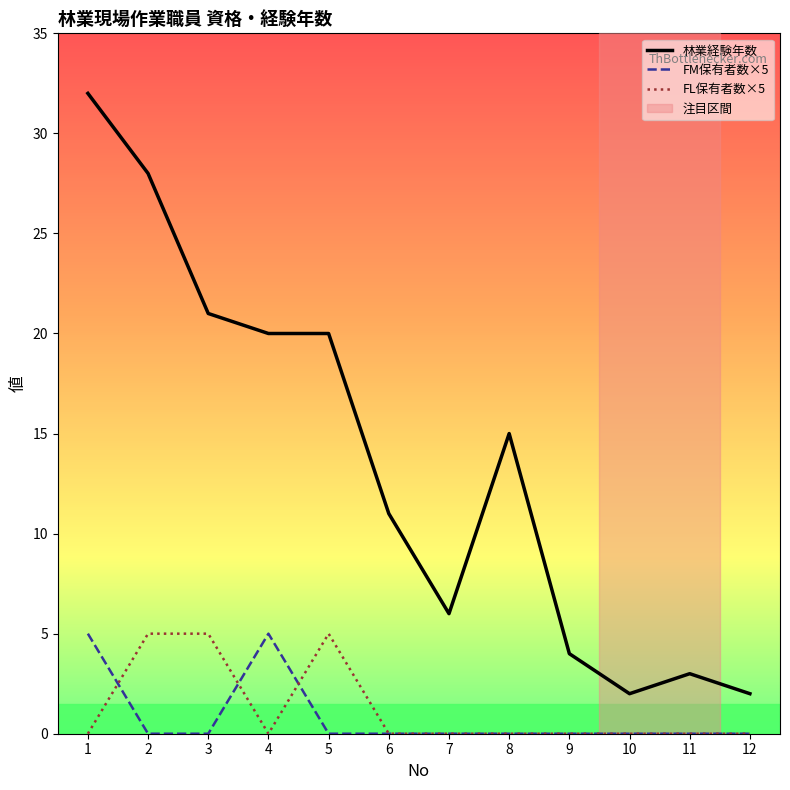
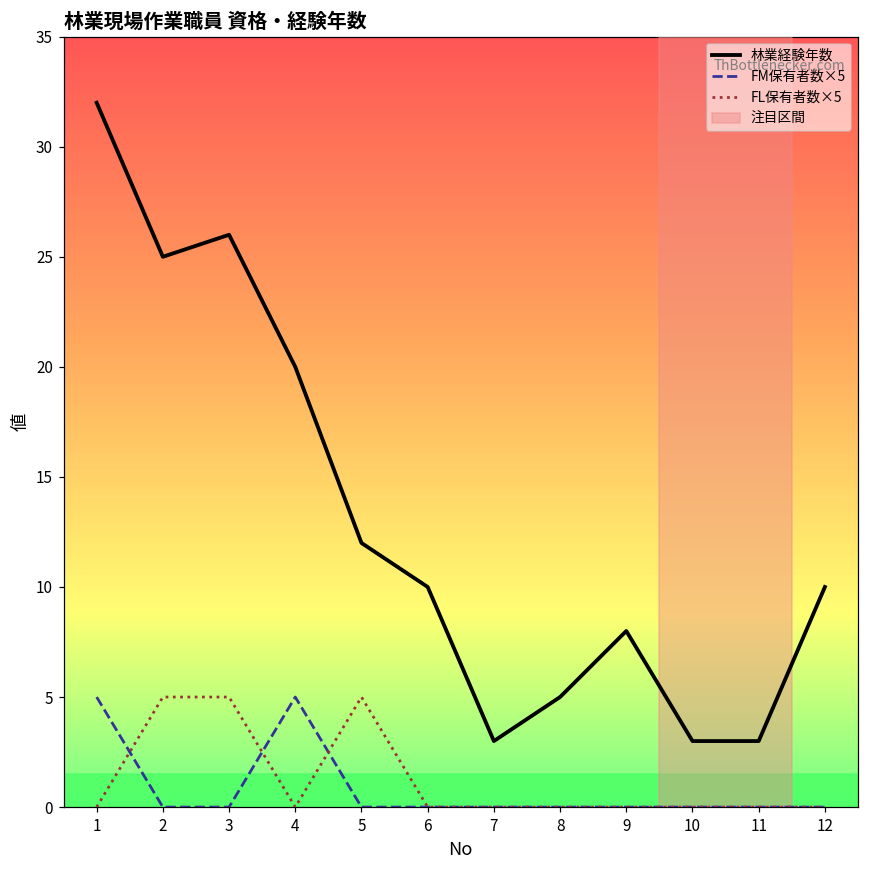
林業経験年数, 2: 28 -> 25
林業経験年数, 3: 21 -> 26
林業経験年数, 5: 20 -> 12
林業経験年数, 6: 11 -> 10
林業経験年数, 7: 6 -> 3
林業経験年数, 8: 15 -> 5
林業経験年数, 9: 4 -> 8
林業経験年数, 10: 2 -> 3
林業経験年数, 12: 2 -> 10
